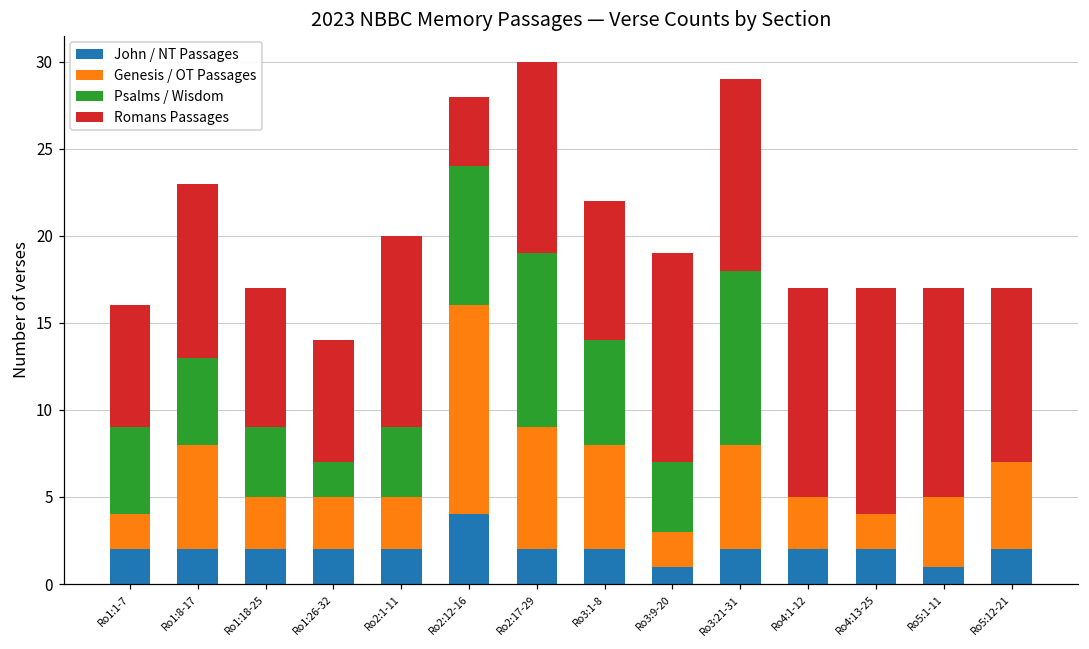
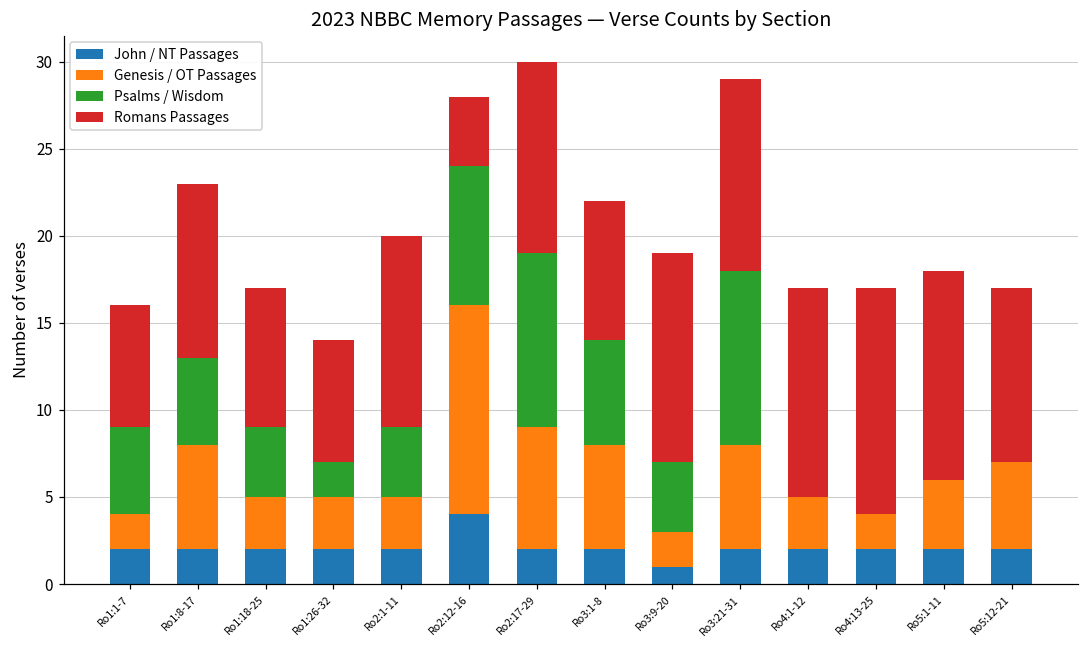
John / NT Passages, Ro5:1-11: 1 -> 2
